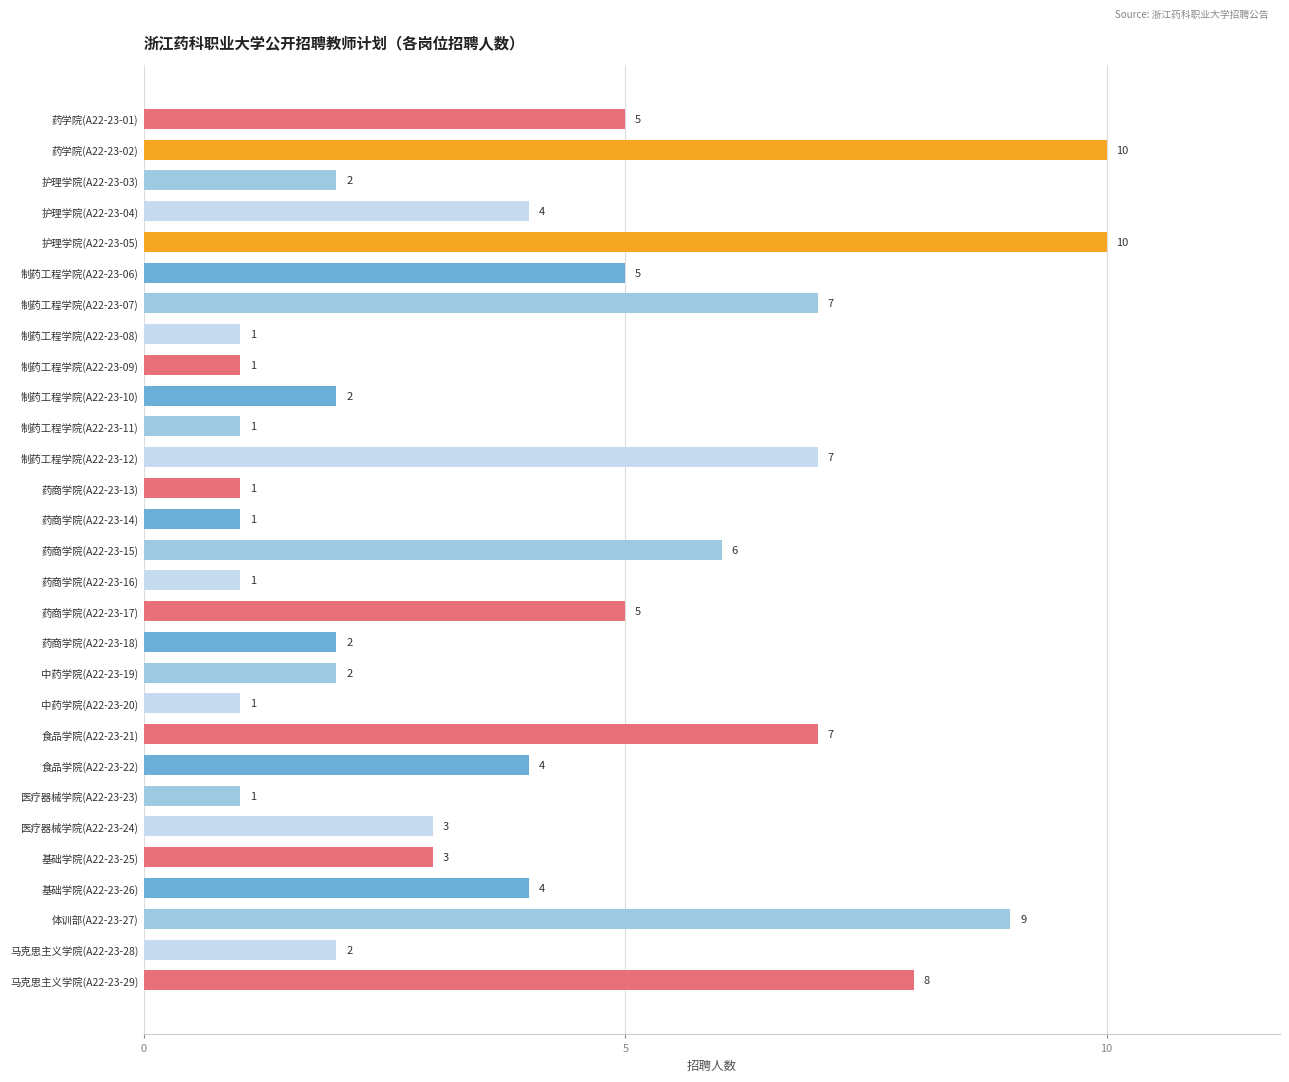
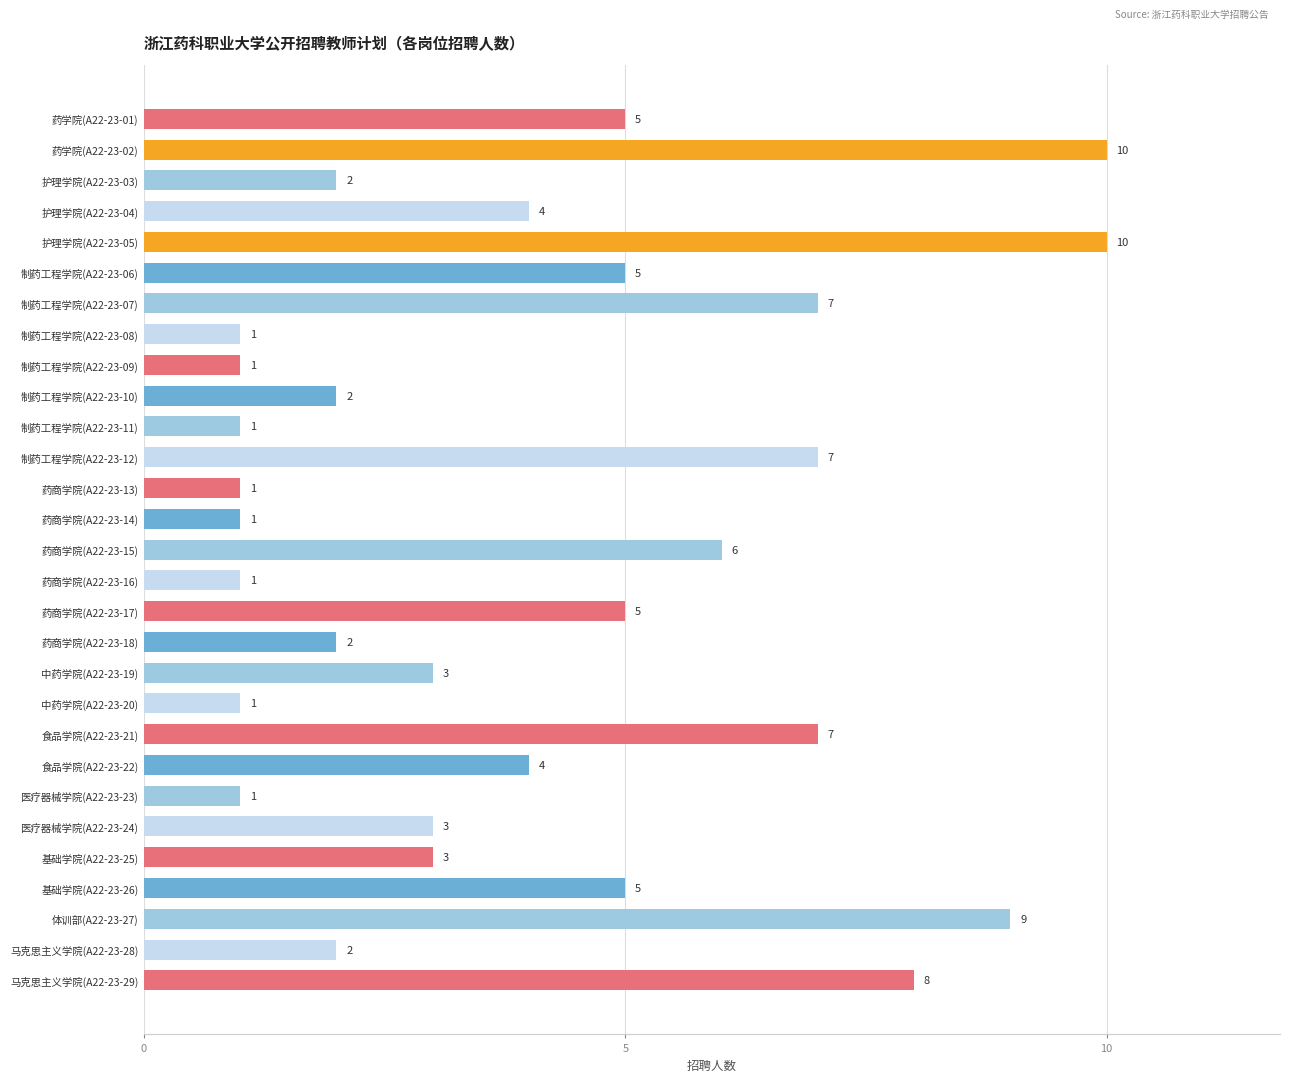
中药学院(A22-23-19): 2 -> 3
基础学院(A22-23-26): 4 -> 5
